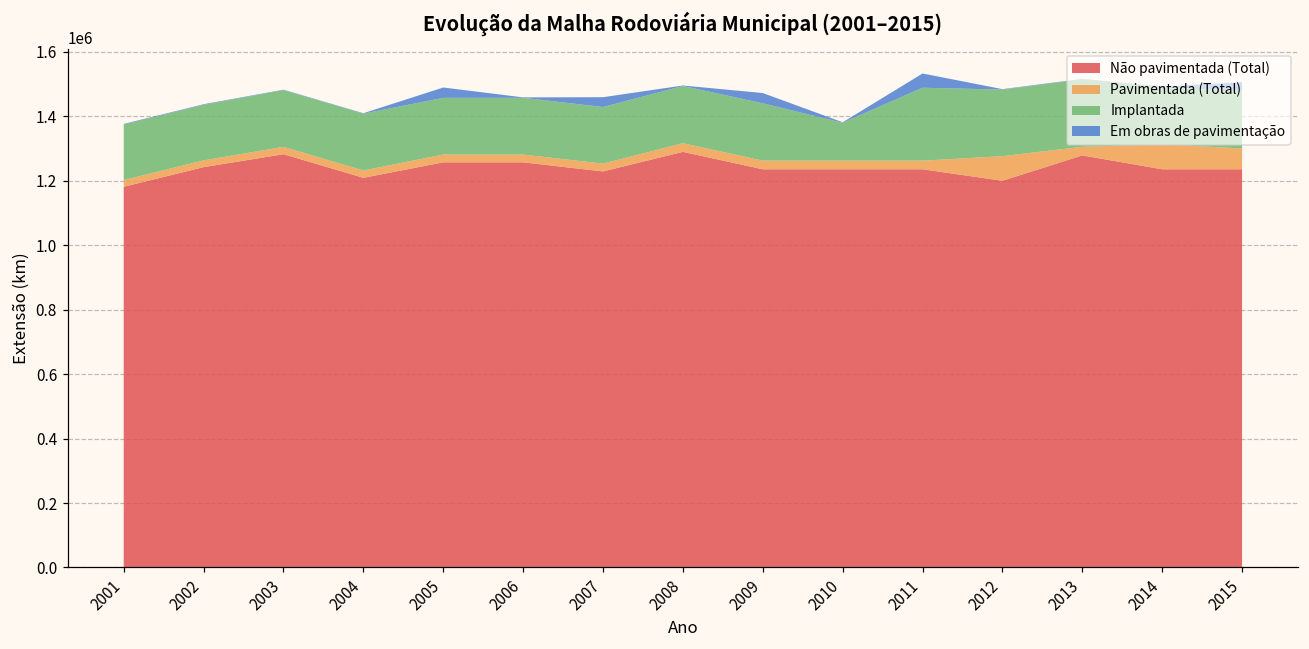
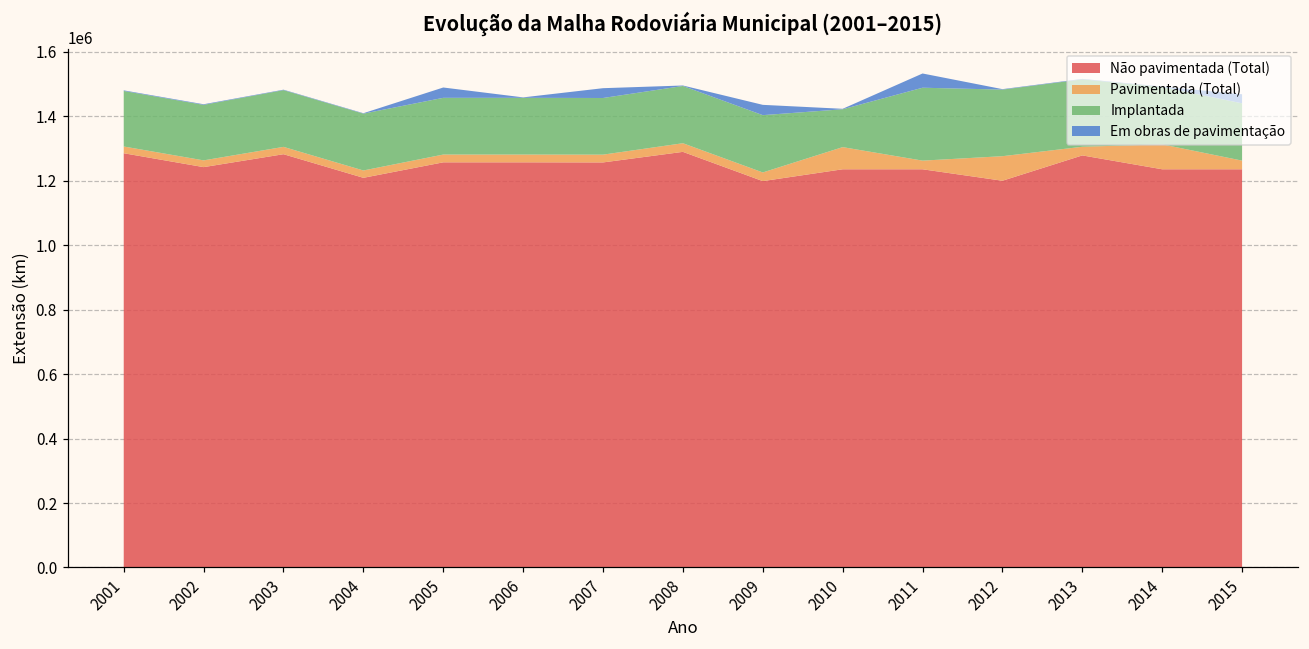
Não pavimentada (Total), 2001: 1180000 -> 1280000
Não pavimentada (Total), 2007: 1230000 -> 1260000
Não pavimentada (Total), 2009: 1230000 -> 1200000
Pavimentada (Total), 2010: 30000 -> 70000
Pavimentada (Total), 2015: 60000 -> 30000
